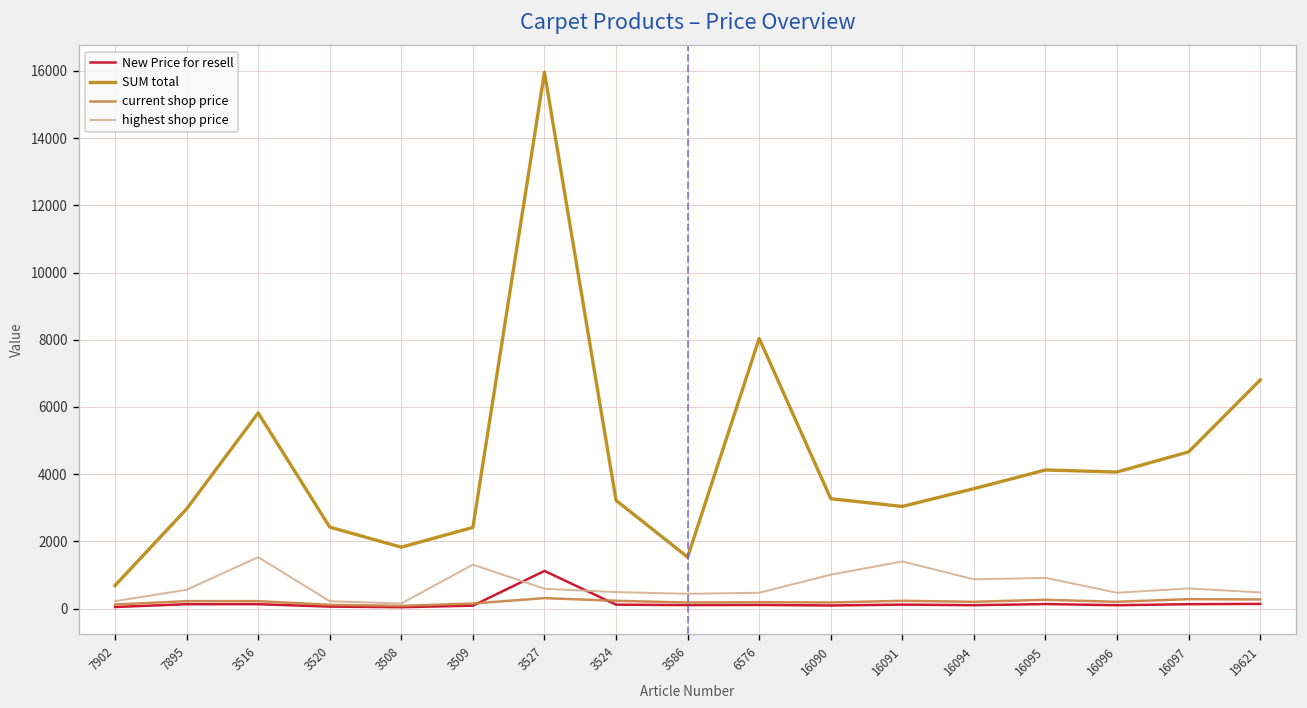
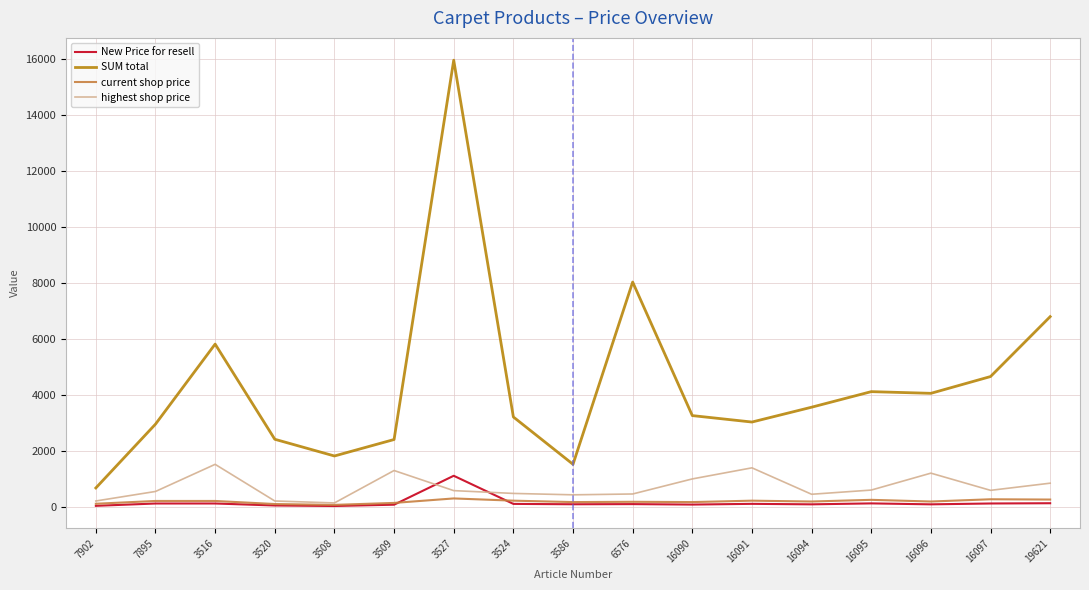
highest shop price, 16094: 900 -> 500
highest shop price, 16095: 900 -> 600
highest shop price, 16096: 500 -> 1200
highest shop price, 19621: 500 -> 900
